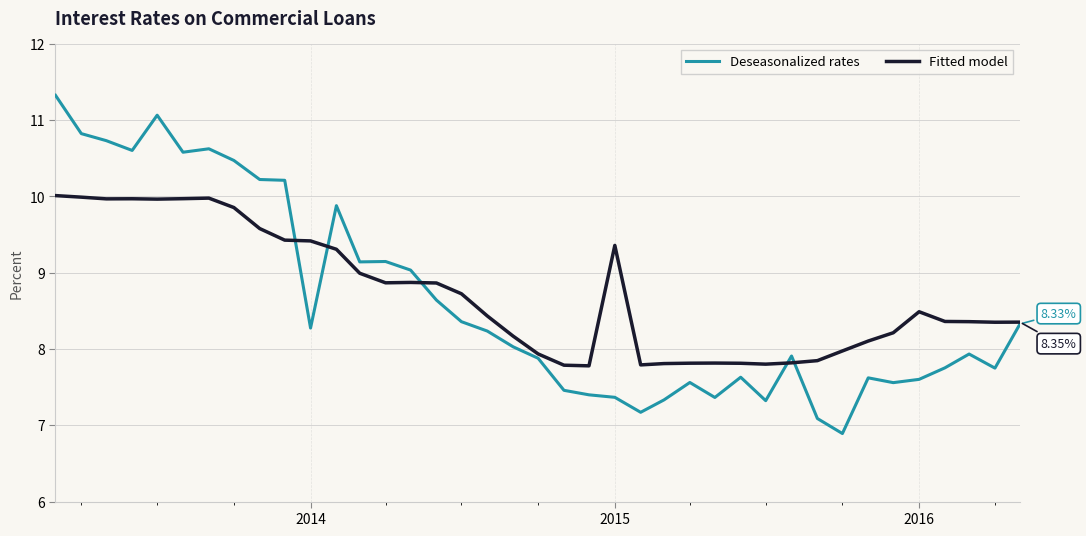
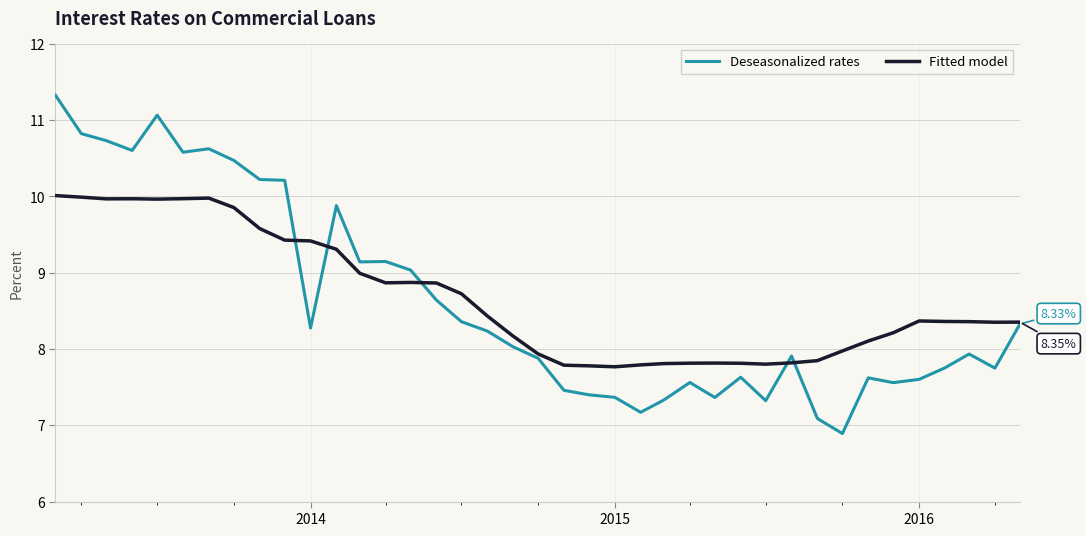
Fitted model, 2015: 9.4 -> 7.8
Fitted model, 2016: 8.5 -> 8.4
